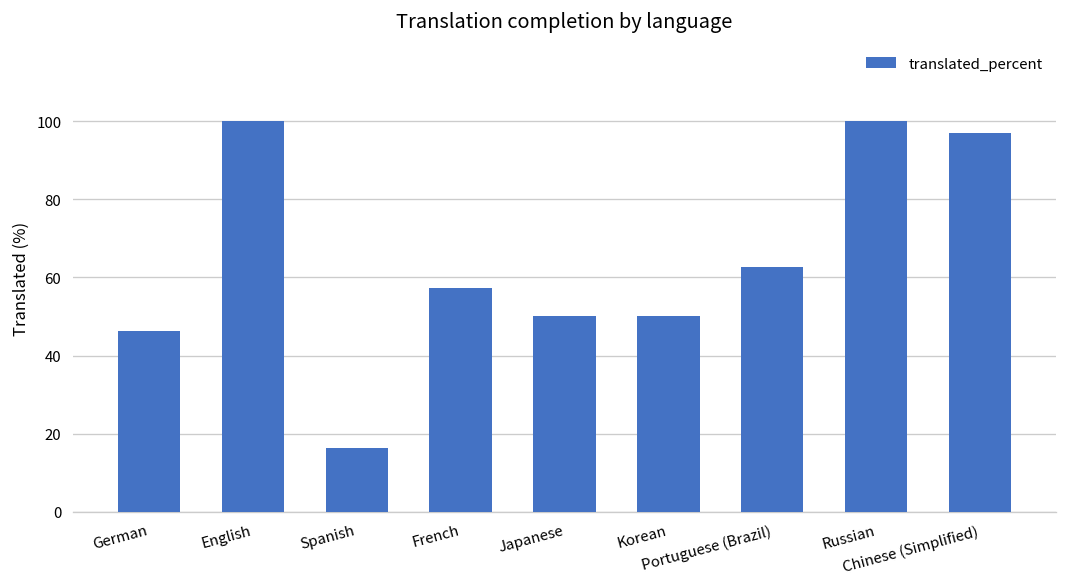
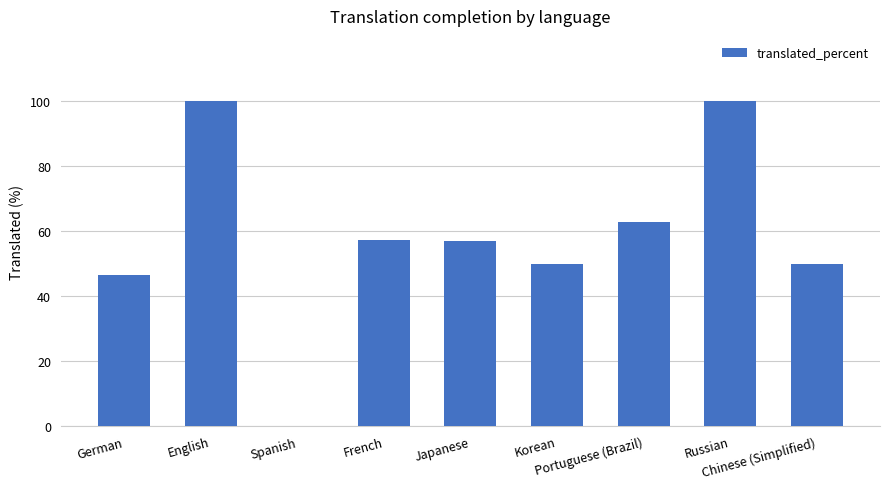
Spanish: 16 -> 0
Japanese: 50 -> 57
Chinese (Simplified): 97 -> 50
